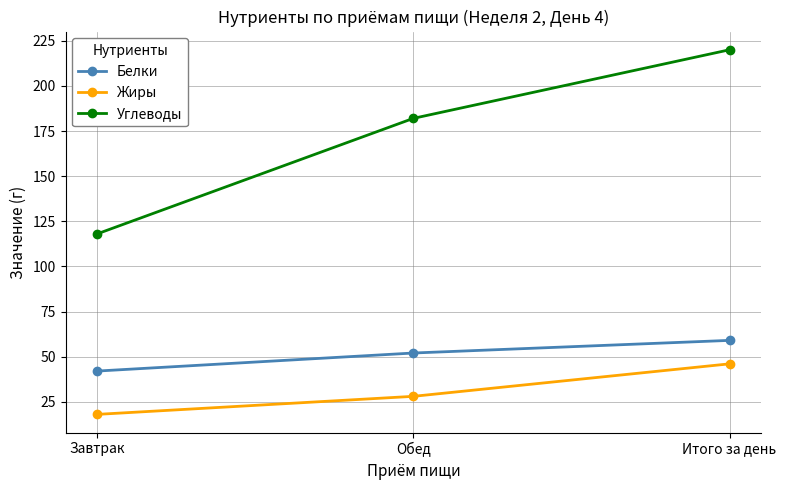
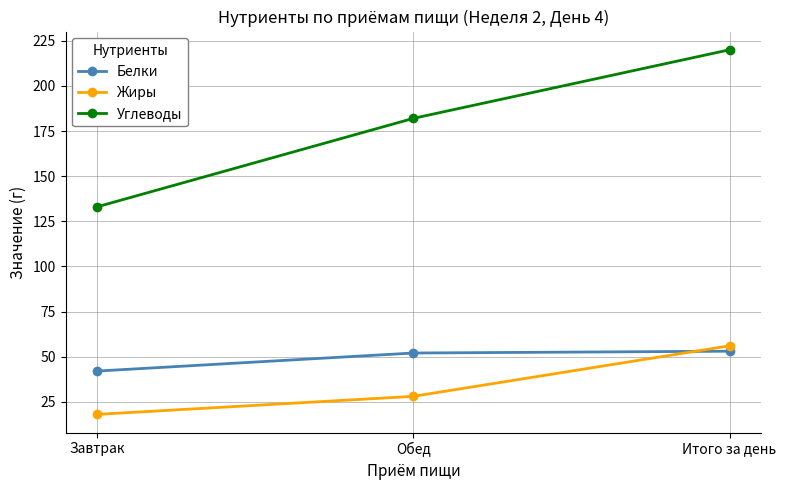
Углеводы, Завтрак: 118 -> 133
Белки, Итого за день: 59 -> 53
Жиры, Итого за день: 46 -> 56
